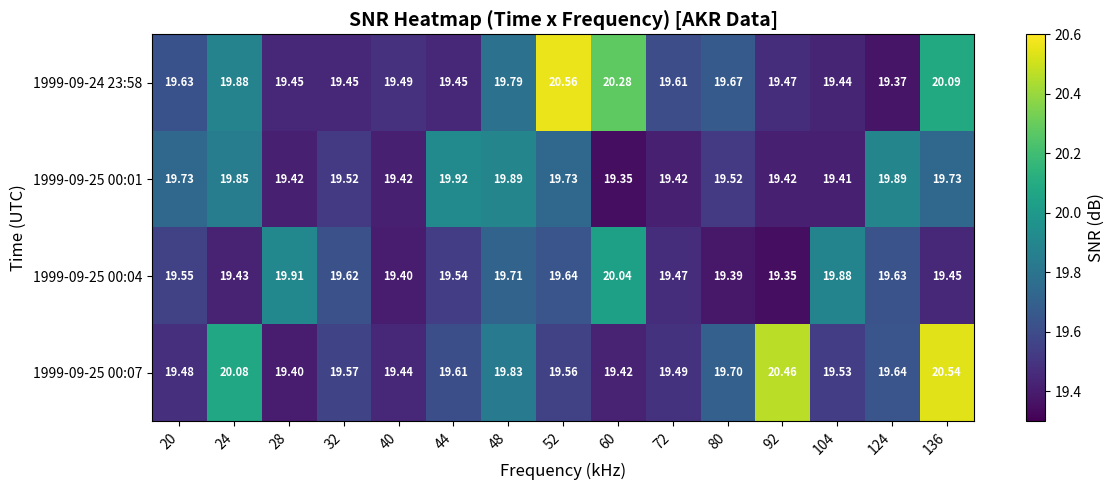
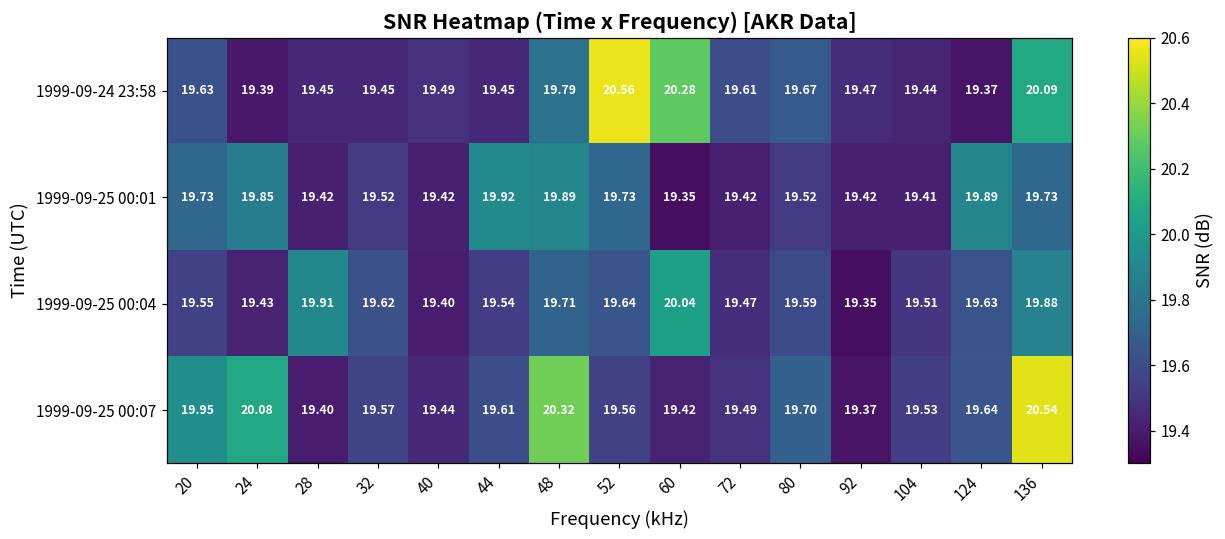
1999-09-24 23:58, 24: 19.88 -> 19.39
1999-09-25 00:04, 80: 19.39 -> 19.59
1999-09-25 00:04, 104: 19.88 -> 19.51
1999-09-25 00:04, 136: 19.45 -> 19.88
1999-09-25 00:07, 20: 19.48 -> 19.95
1999-09-25 00:07, 48: 19.83 -> 20.32
1999-09-25 00:07, 92: 20.46 -> 19.37
